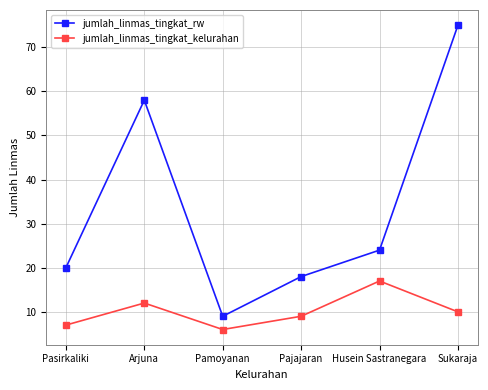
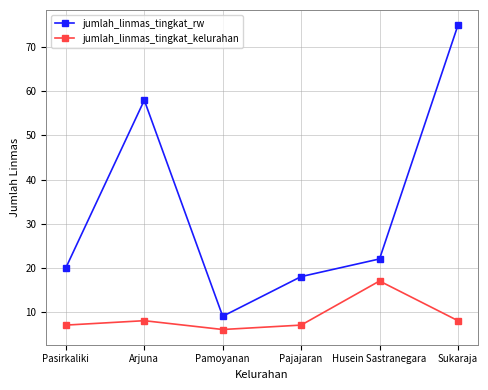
jumlah_linmas_tingkat_kelurahan, Arjuna: 12 -> 8
jumlah_linmas_tingkat_kelurahan, Pajajaran: 9 -> 7
jumlah_linmas_tingkat_rw, Husein Sastranegara: 24 -> 22
jumlah_linmas_tingkat_kelurahan, Sukaraja: 10 -> 8
